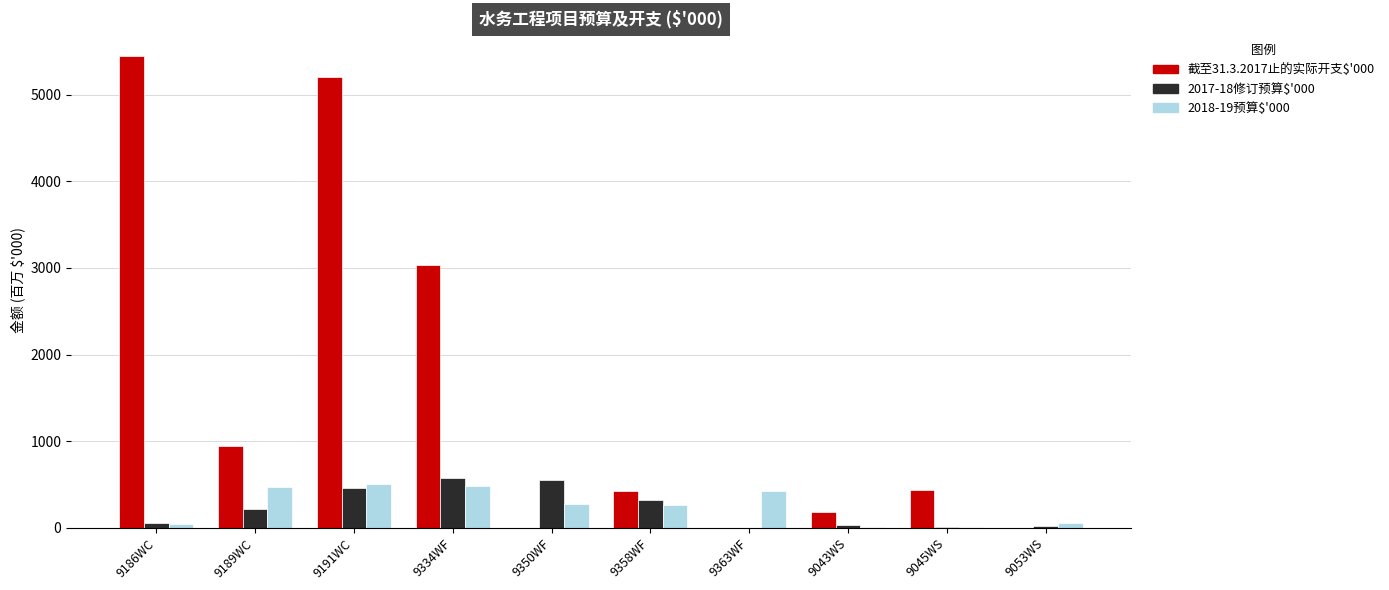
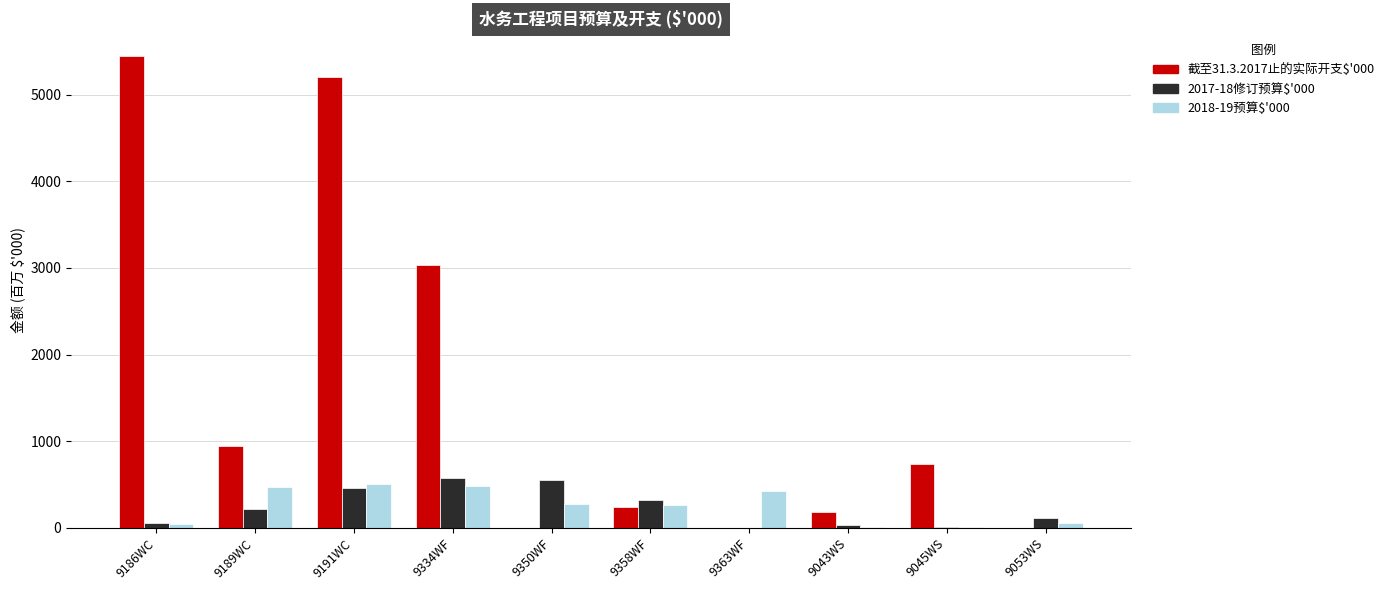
截至31.3.2017止的实际开支$'000, 9358WF: 400 -> 200
截至31.3.2017止的实际开支$'000, 9045WS: 400 -> 700
2017-18修订预算$'000, 9053WS: 0 -> 100
